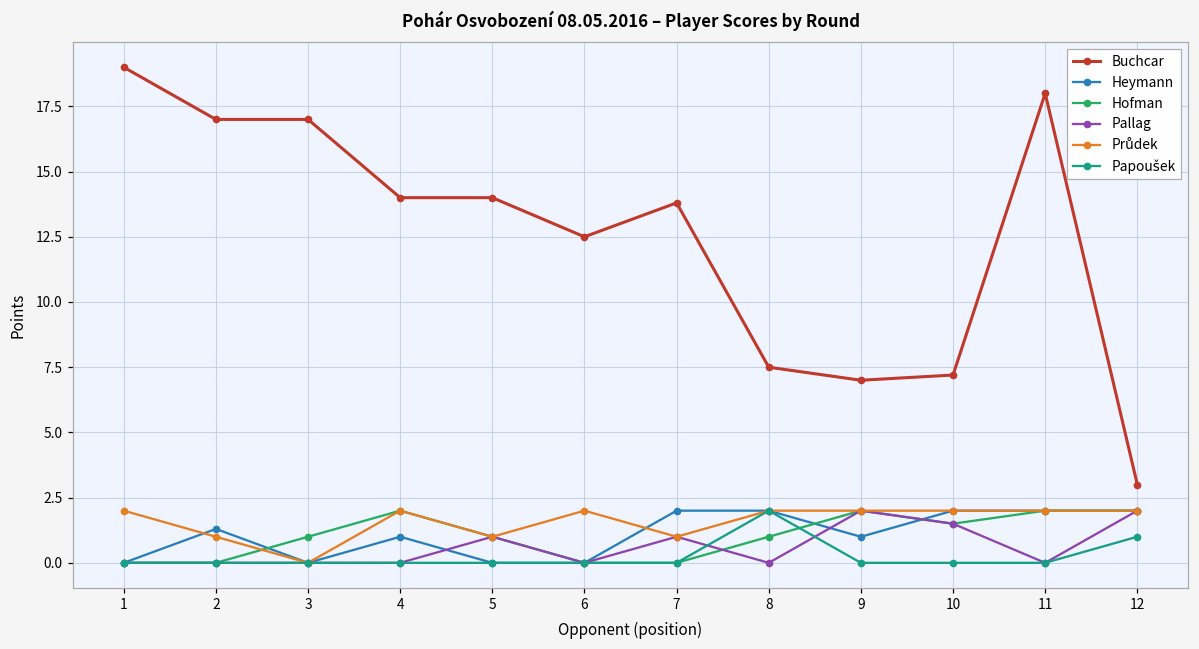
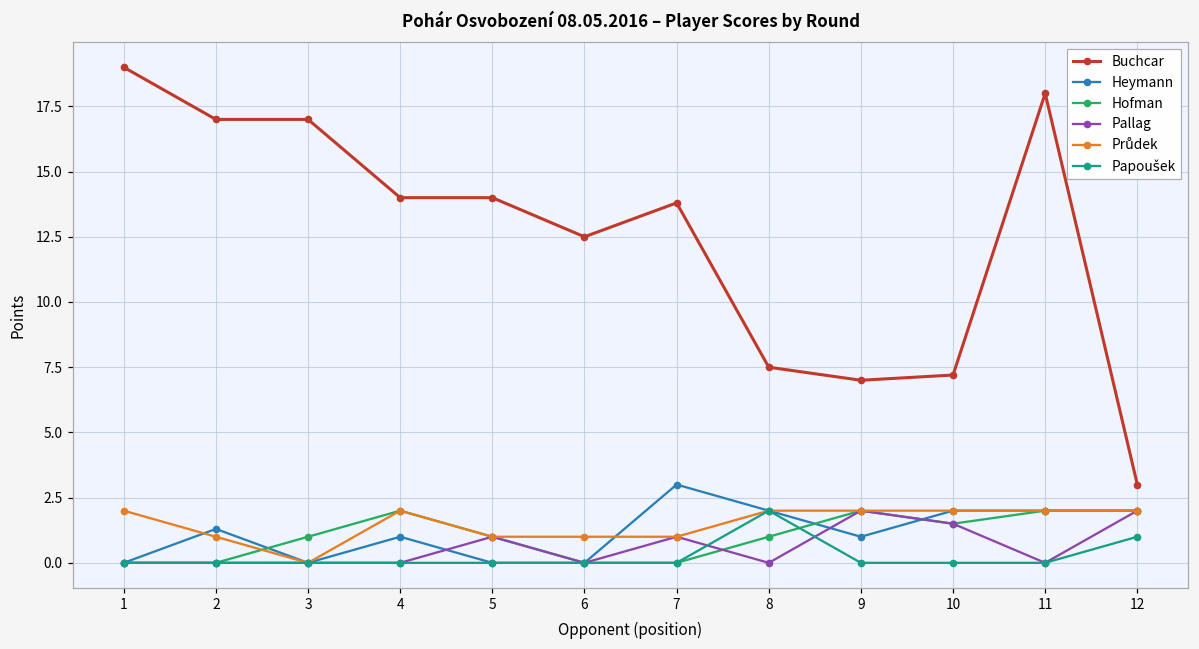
Průdek, 6: 2 -> 1
Heymann, 7: 2 -> 3
